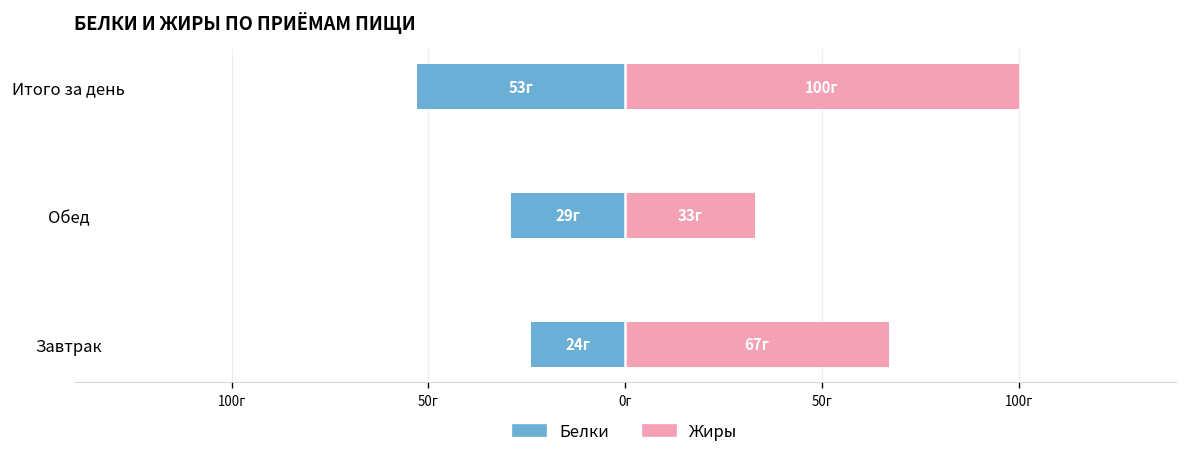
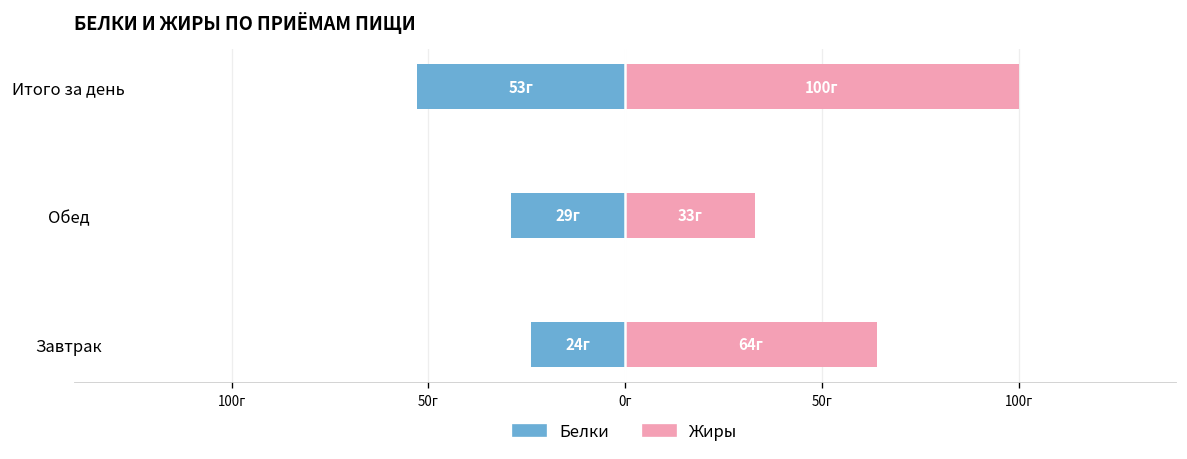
Жиры, Завтрак: 67г -> 64г
